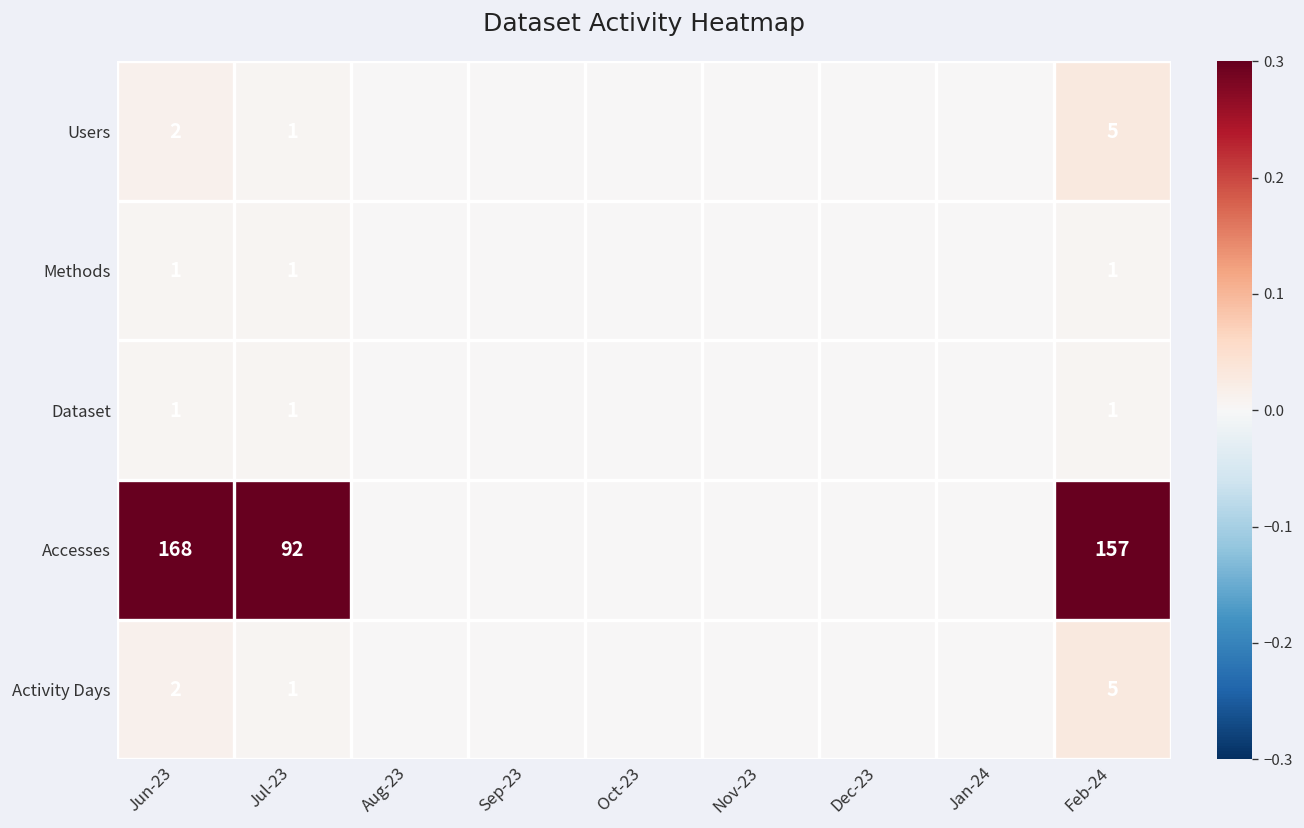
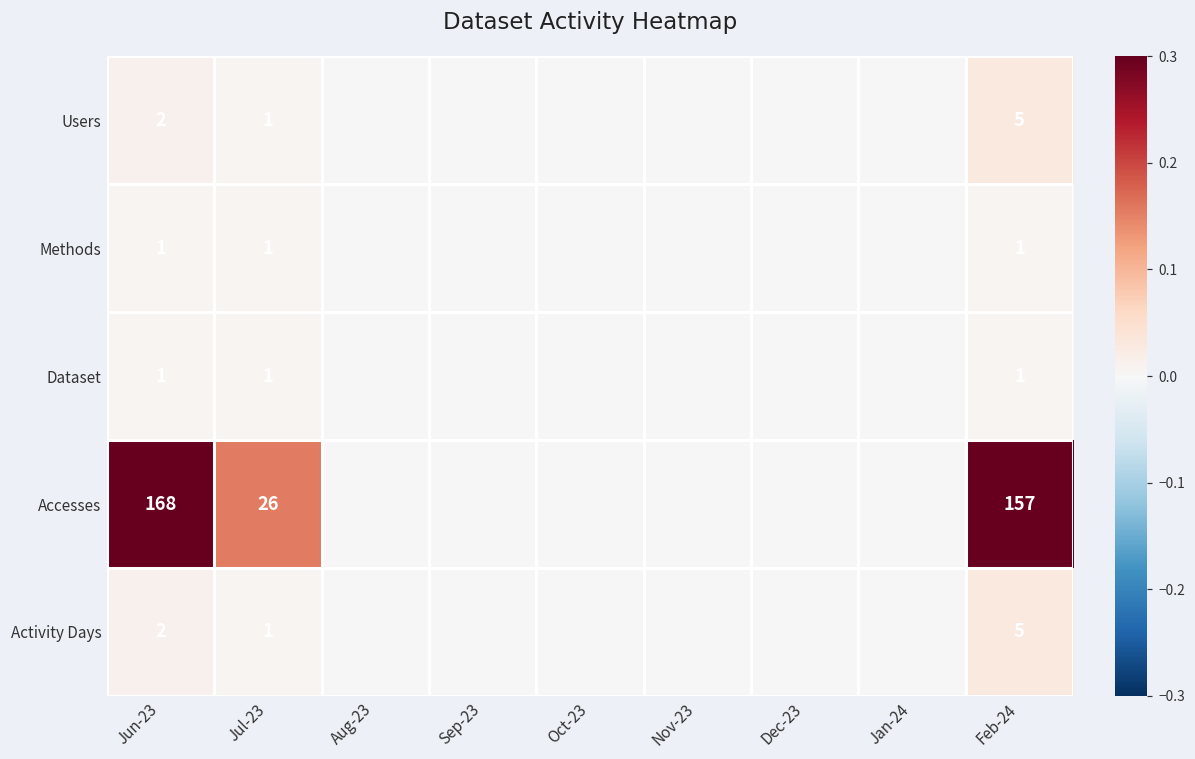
Accesses, Jul-23: 92 -> 26
